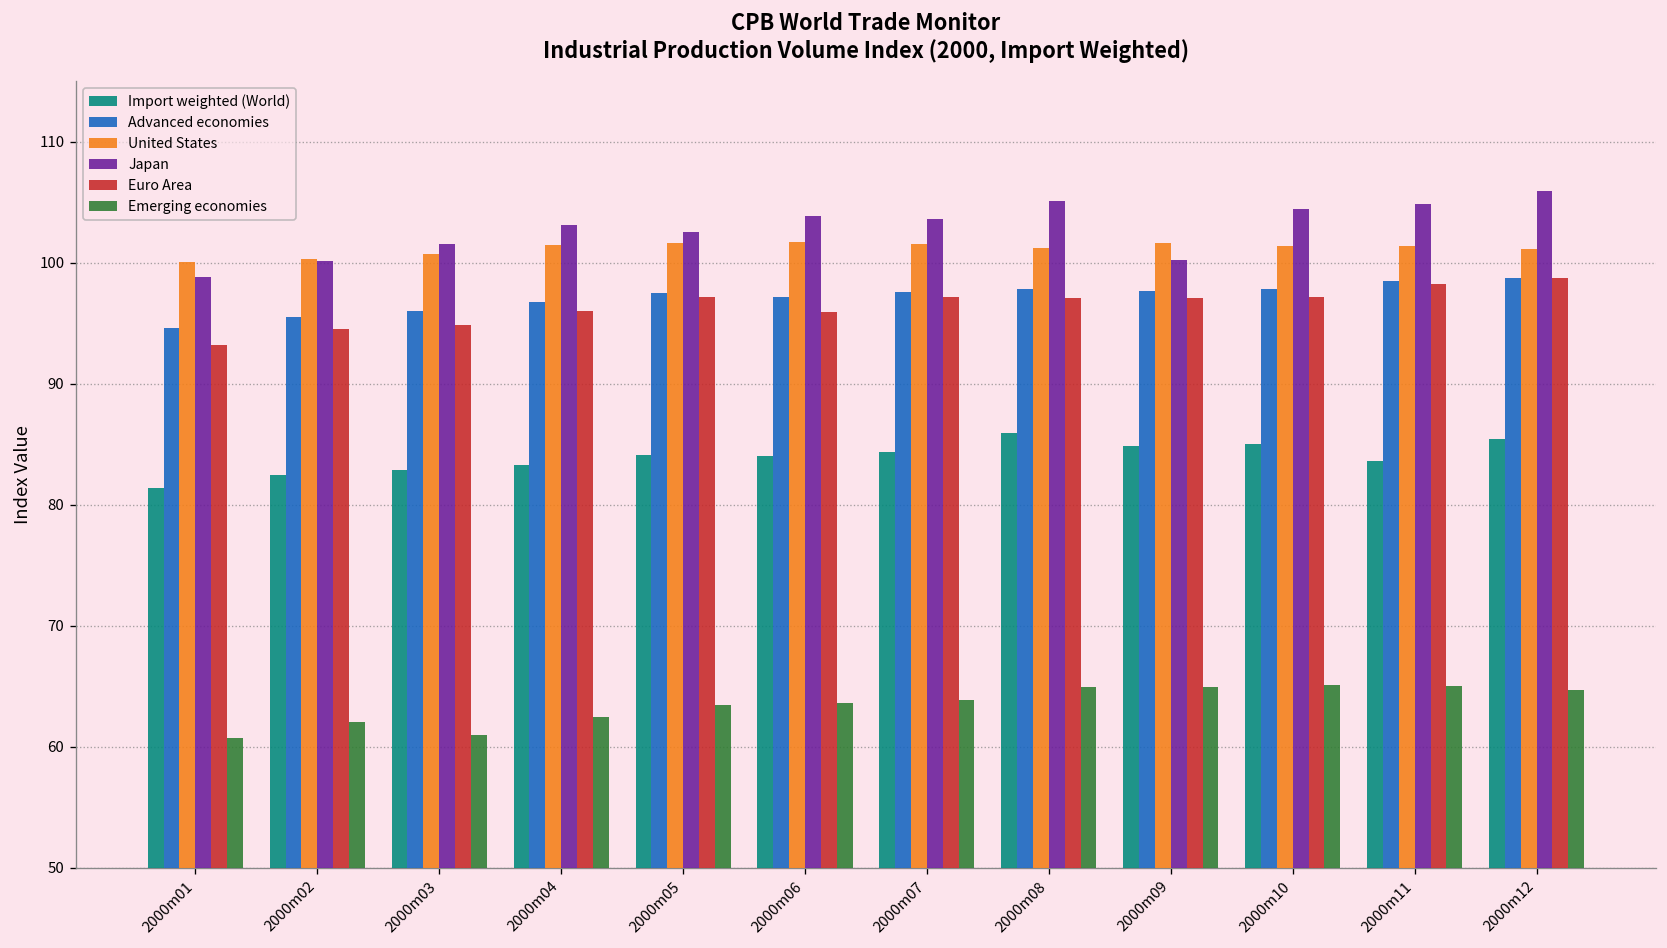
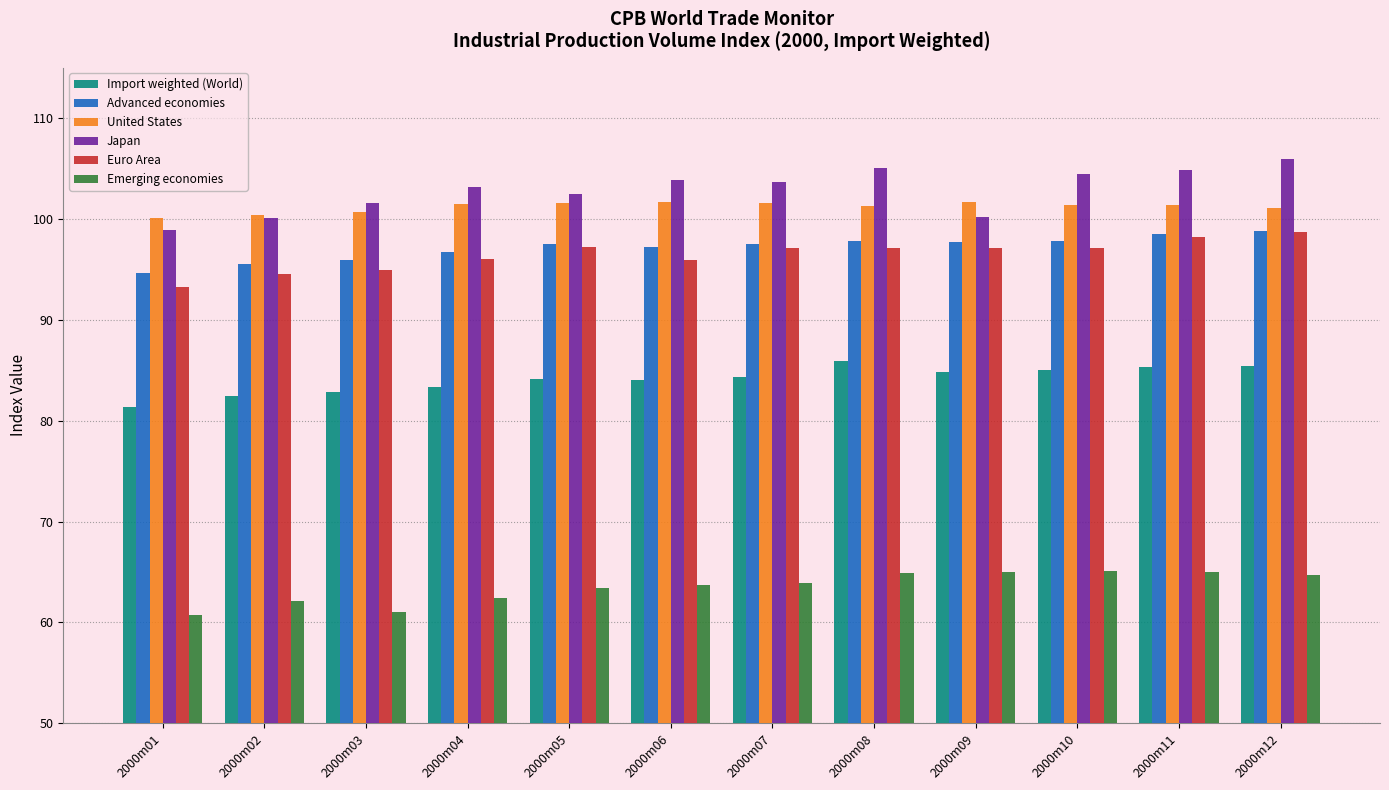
Import weighted (World), 2000m11: 83.6 -> 85.4
